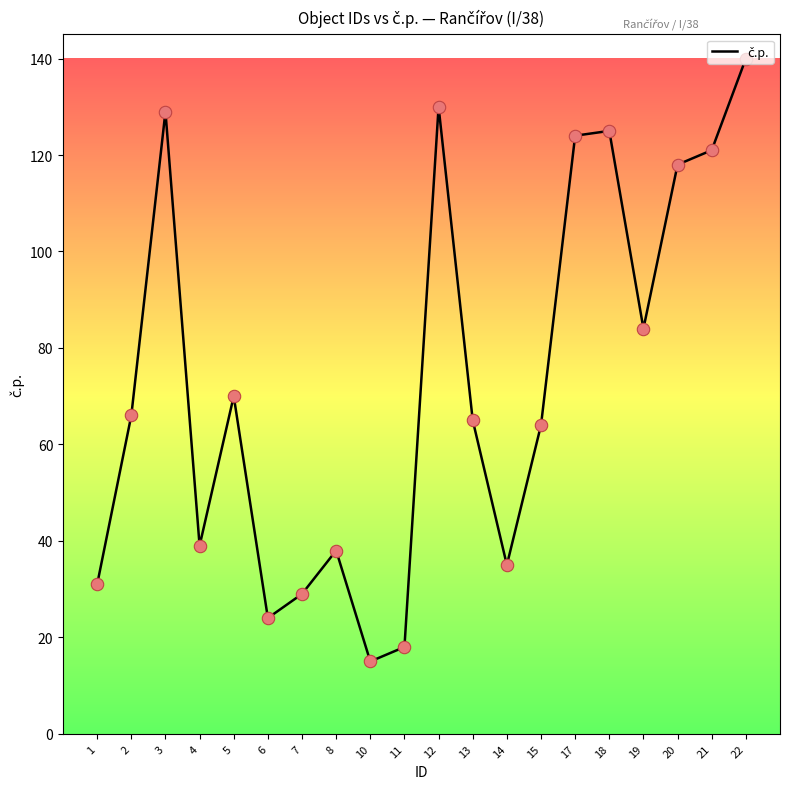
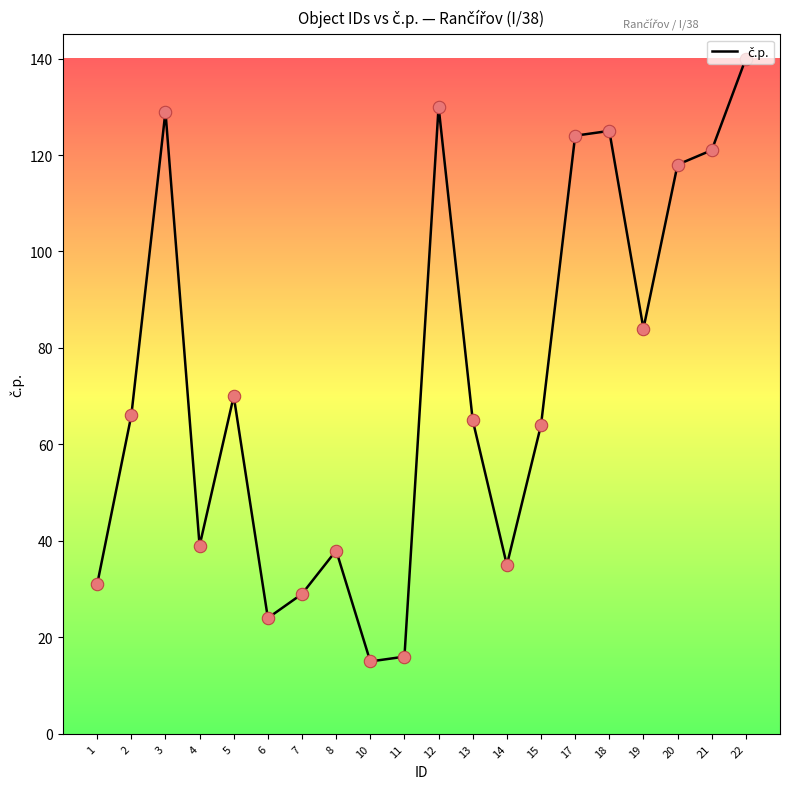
11: 18 -> 16
